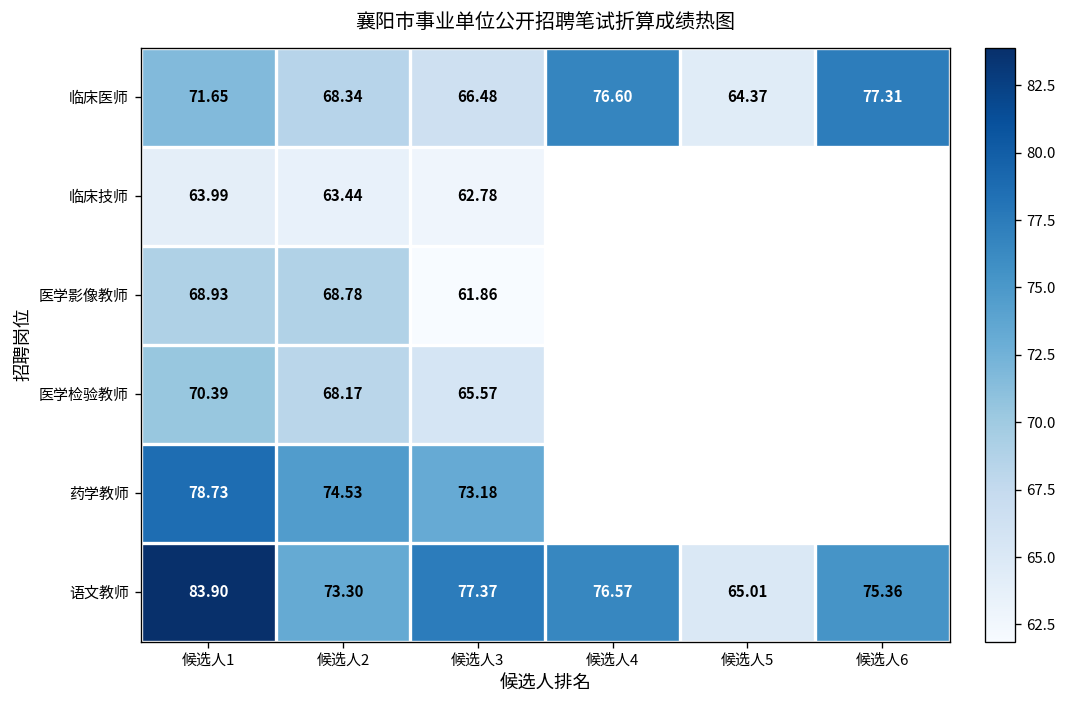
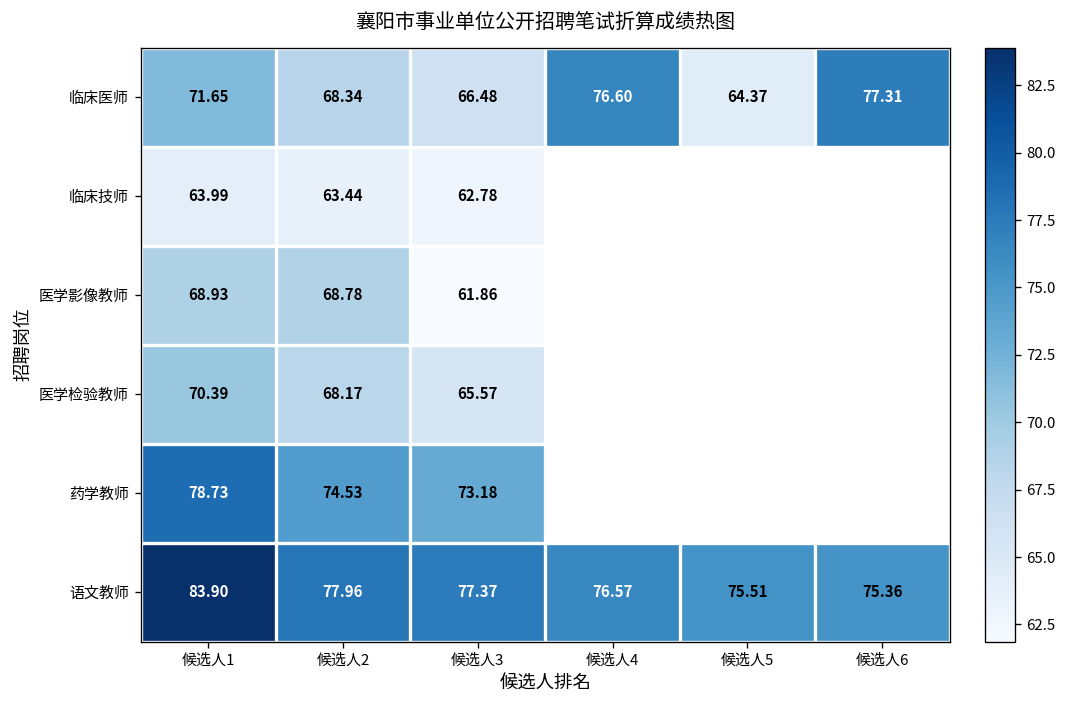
语文教师, 候选人2: 73.30 -> 77.96
语文教师, 候选人5: 65.01 -> 75.51
